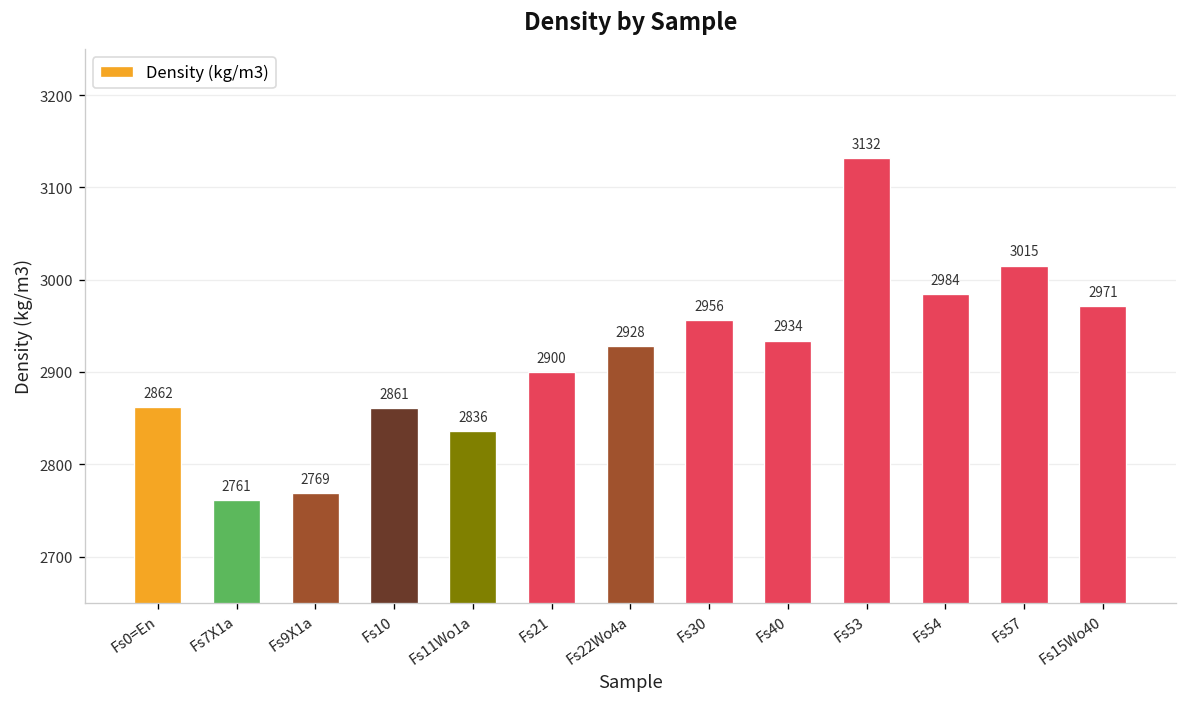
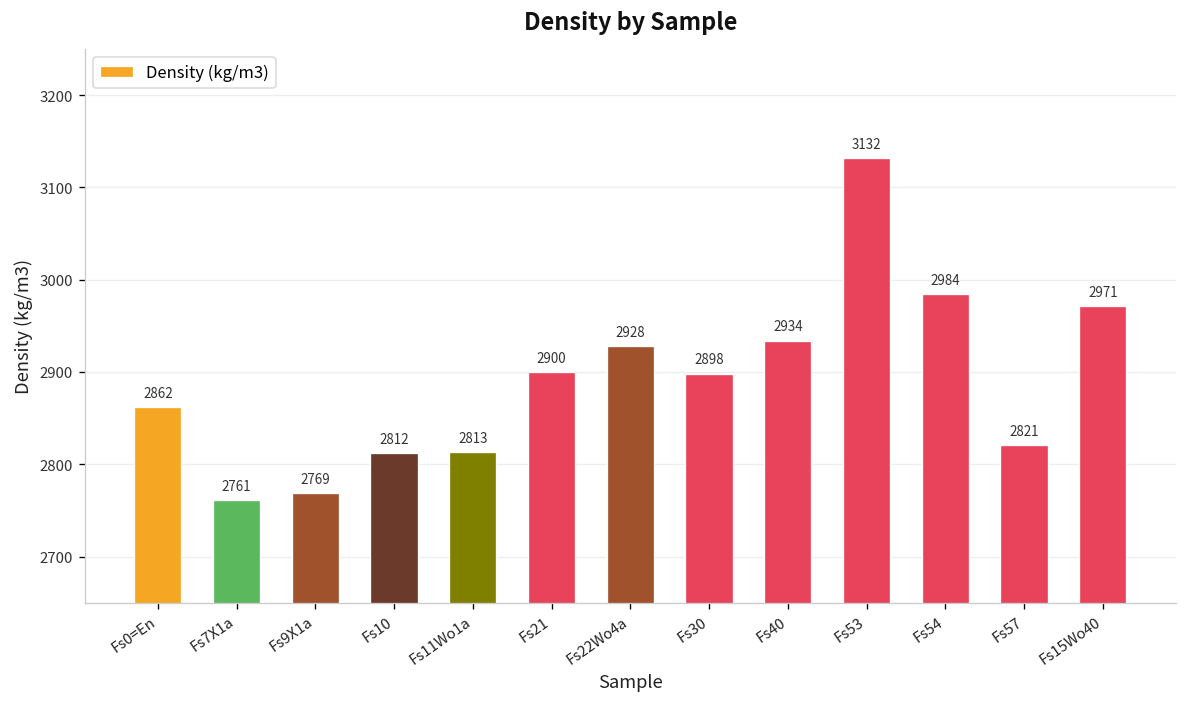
Fs10: 2861 -> 2812
Fs11Wo1a: 2836 -> 2813
Fs30: 2956 -> 2898
Fs57: 3015 -> 2821
